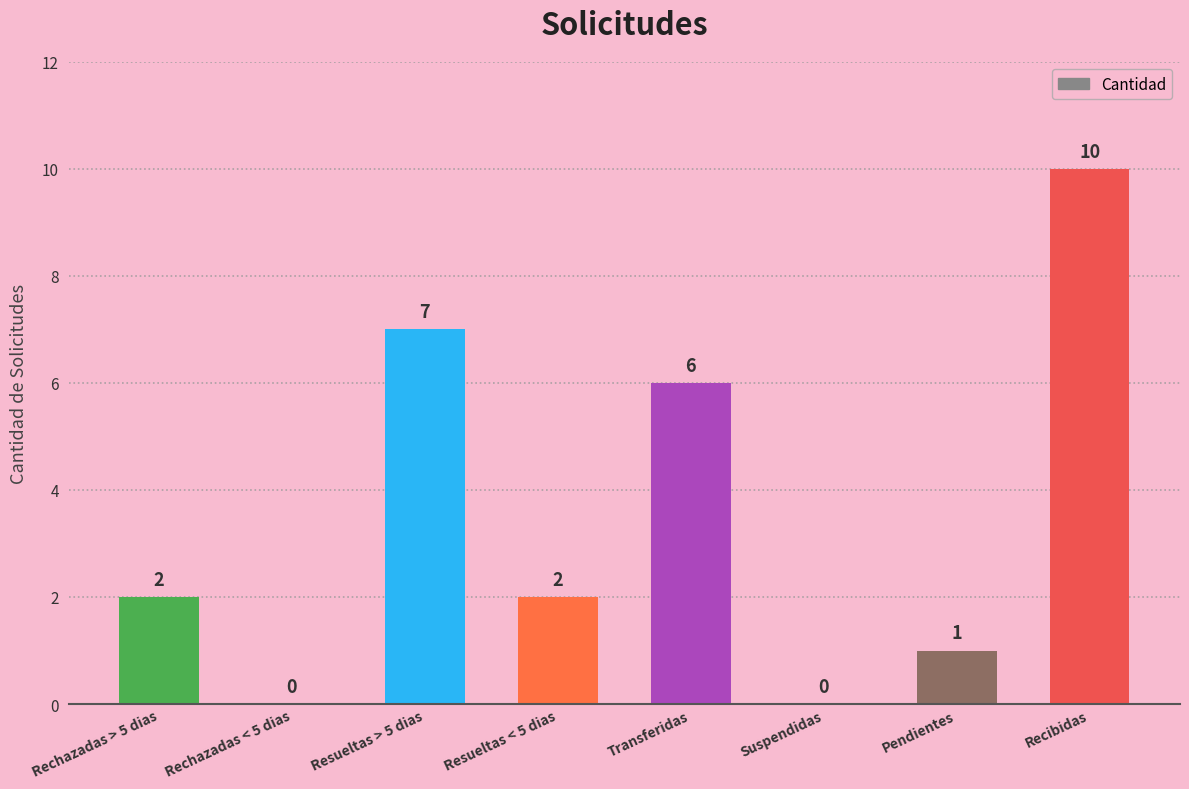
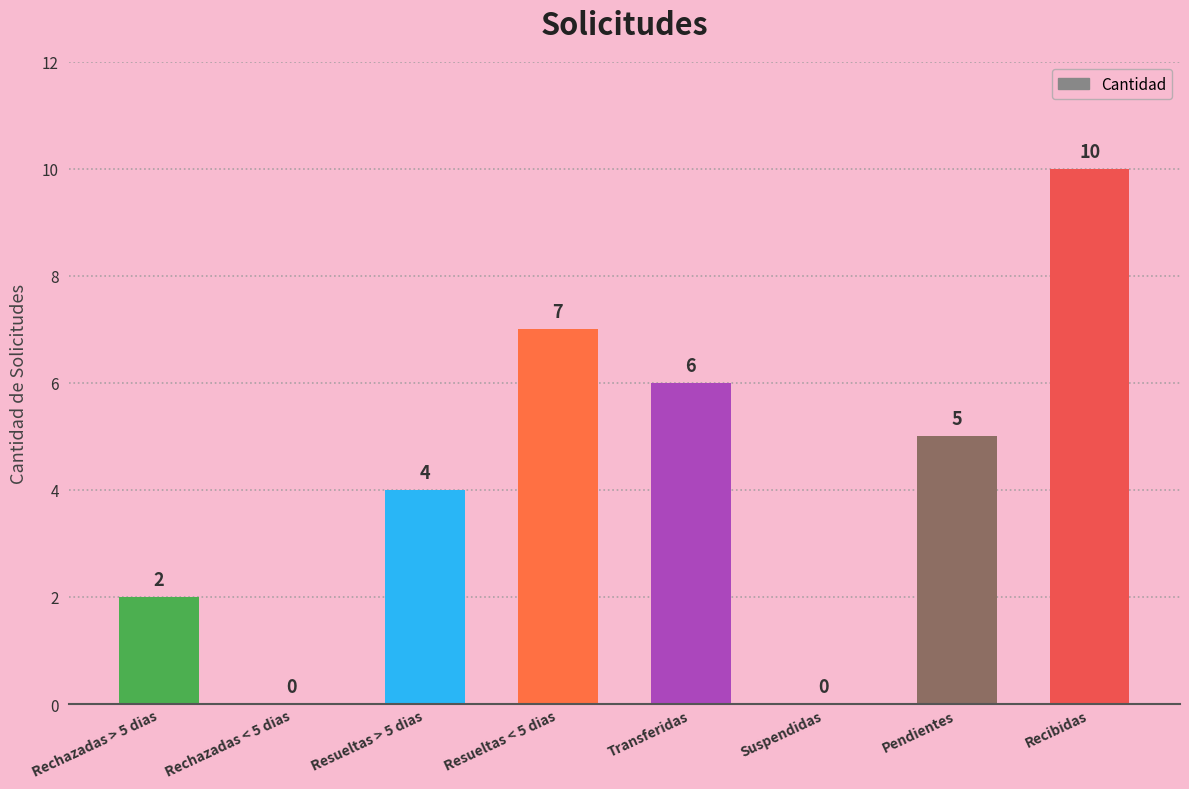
Resueltas > 5 dias: 7 -> 4
Resueltas < 5 dias: 2 -> 7
Pendientes: 1 -> 5
